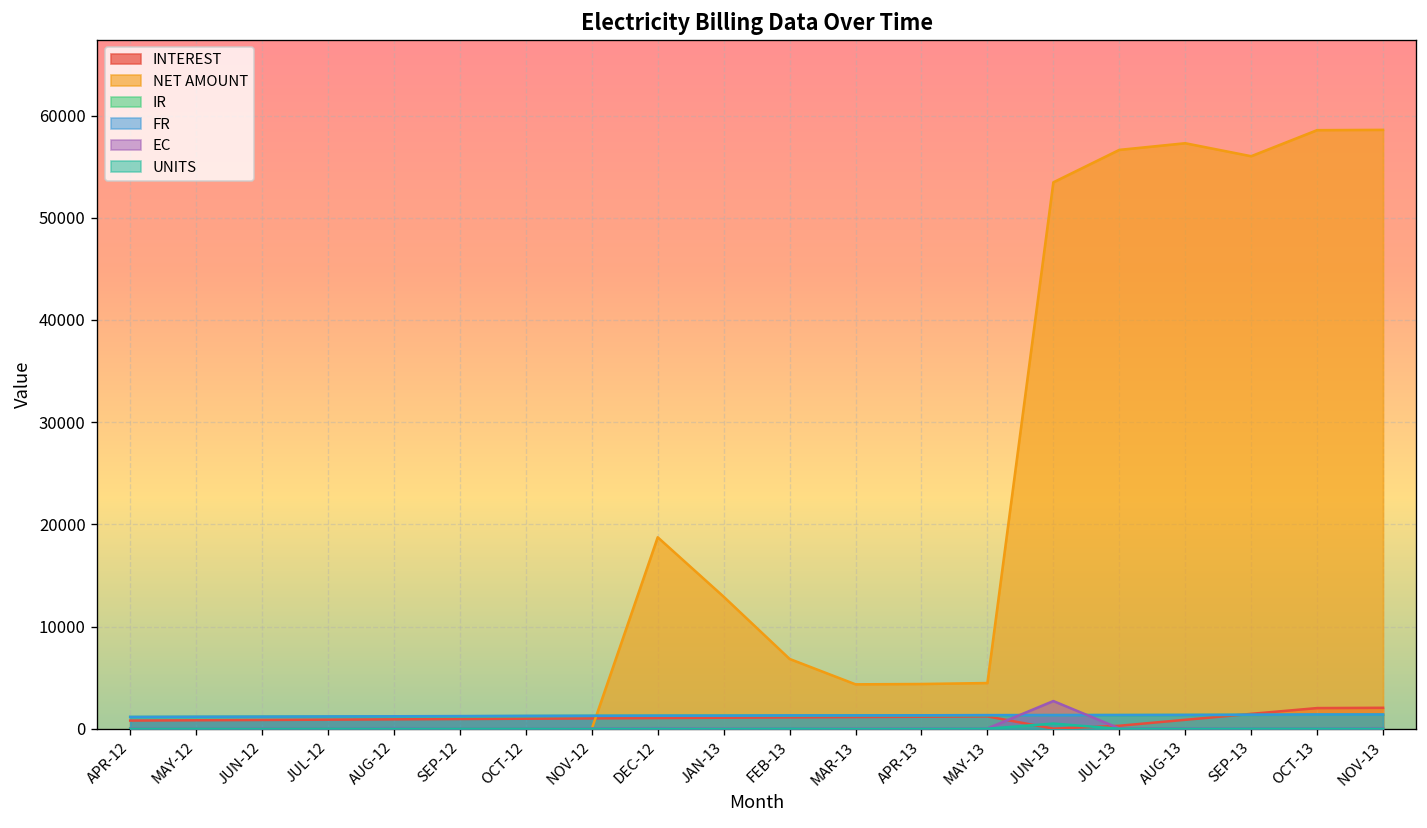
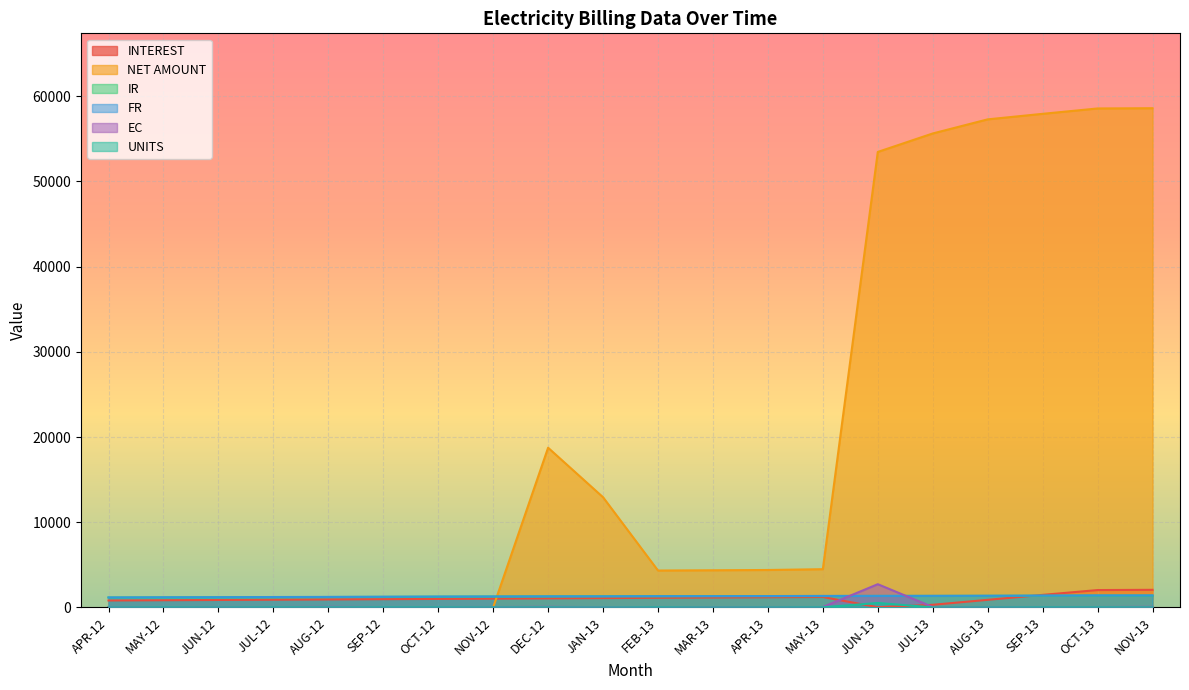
NET AMOUNT, FEB-13: 7000 -> 4000
NET AMOUNT, JUL-13: 57000 -> 56000
NET AMOUNT, SEP-13: 56000 -> 58000
